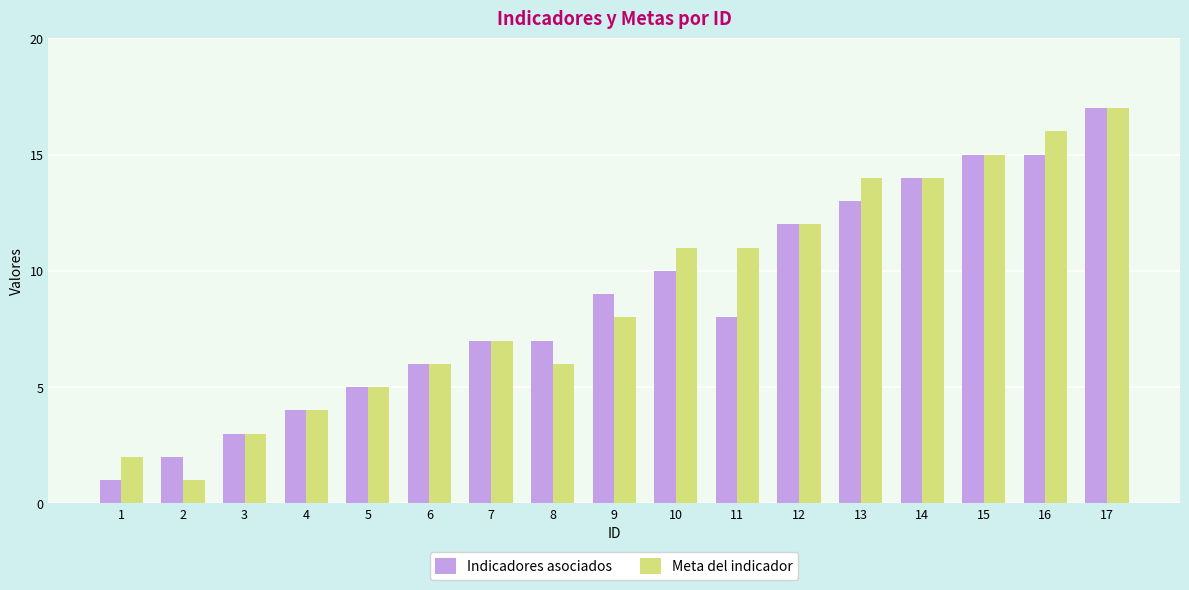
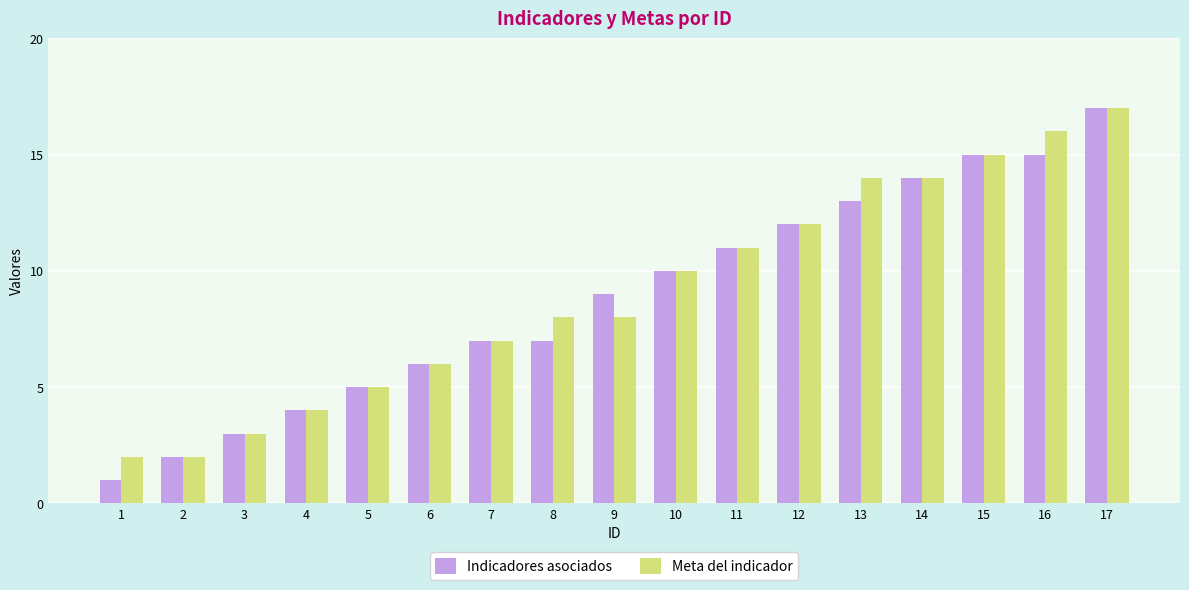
Meta del indicador, 2: 1 -> 2
Meta del indicador, 8: 6 -> 8
Meta del indicador, 10: 11 -> 10
Indicadores asociados, 11: 8 -> 11
